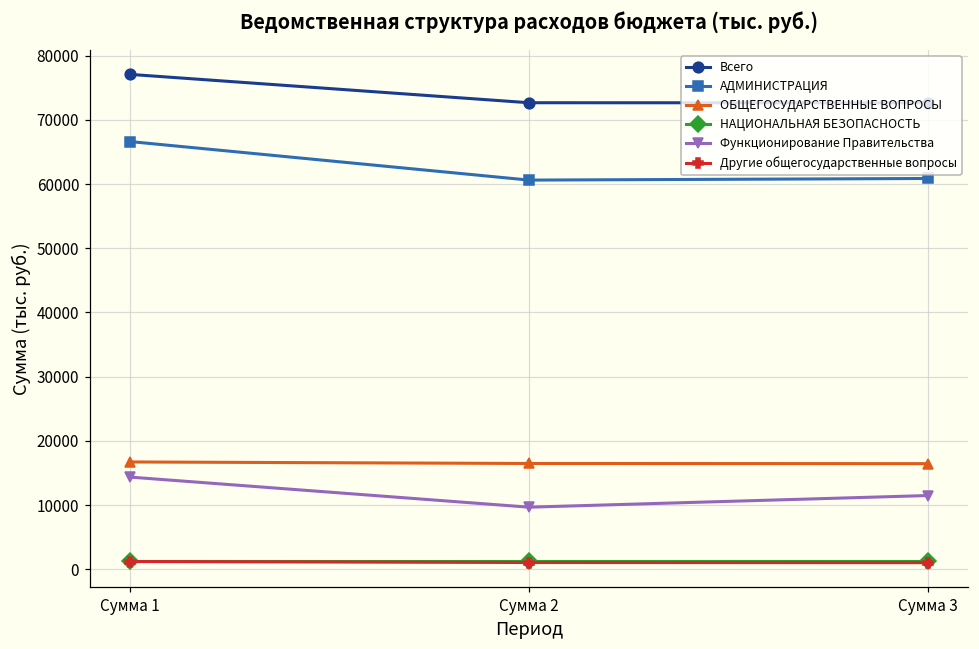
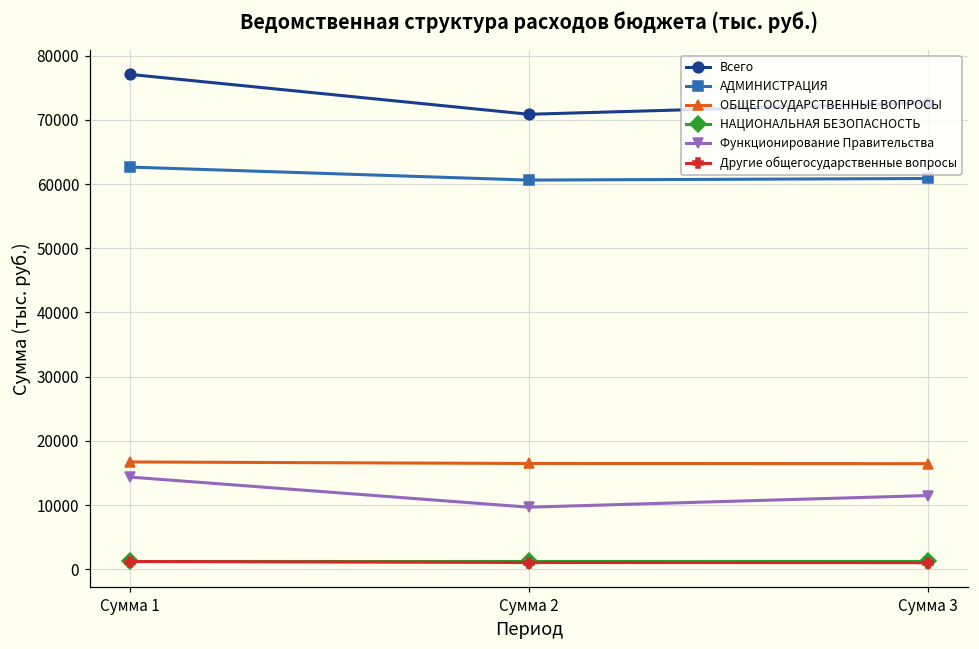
АДМИНИСТРАЦИЯ, Сумма 1: 67000 -> 63000
Всего, Сумма 2: 73000 -> 71000
